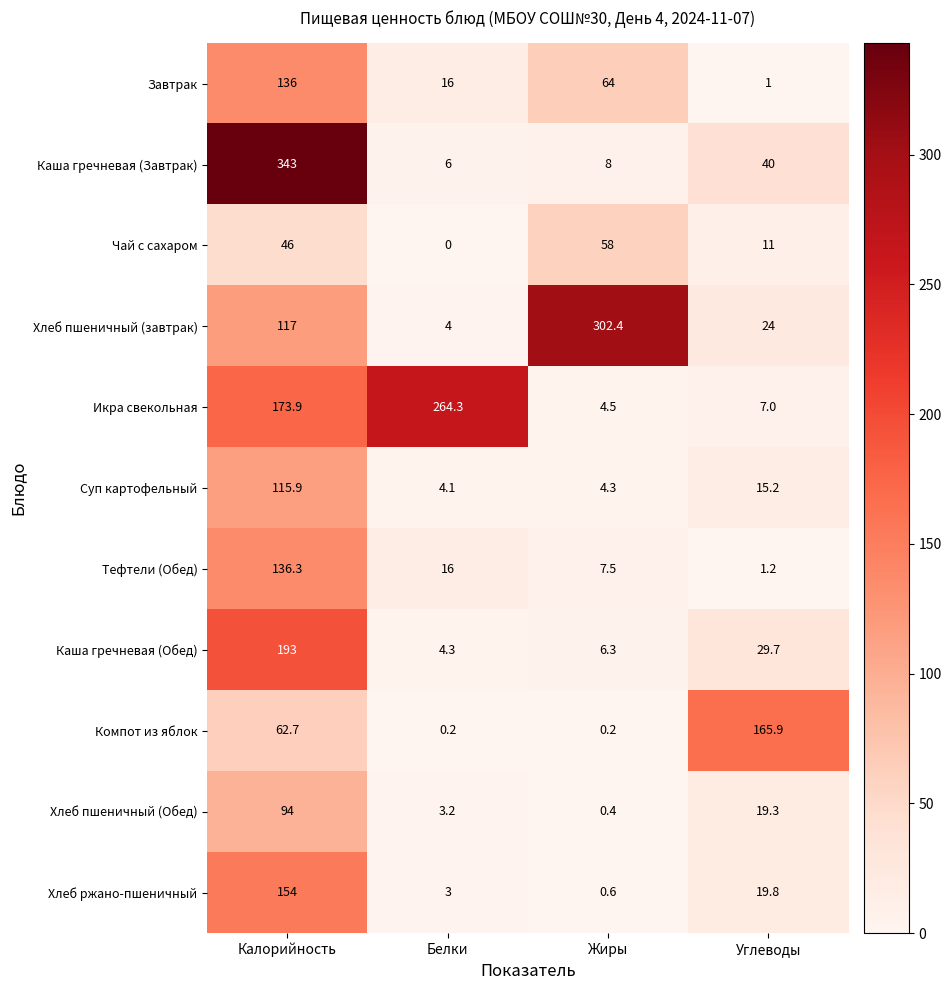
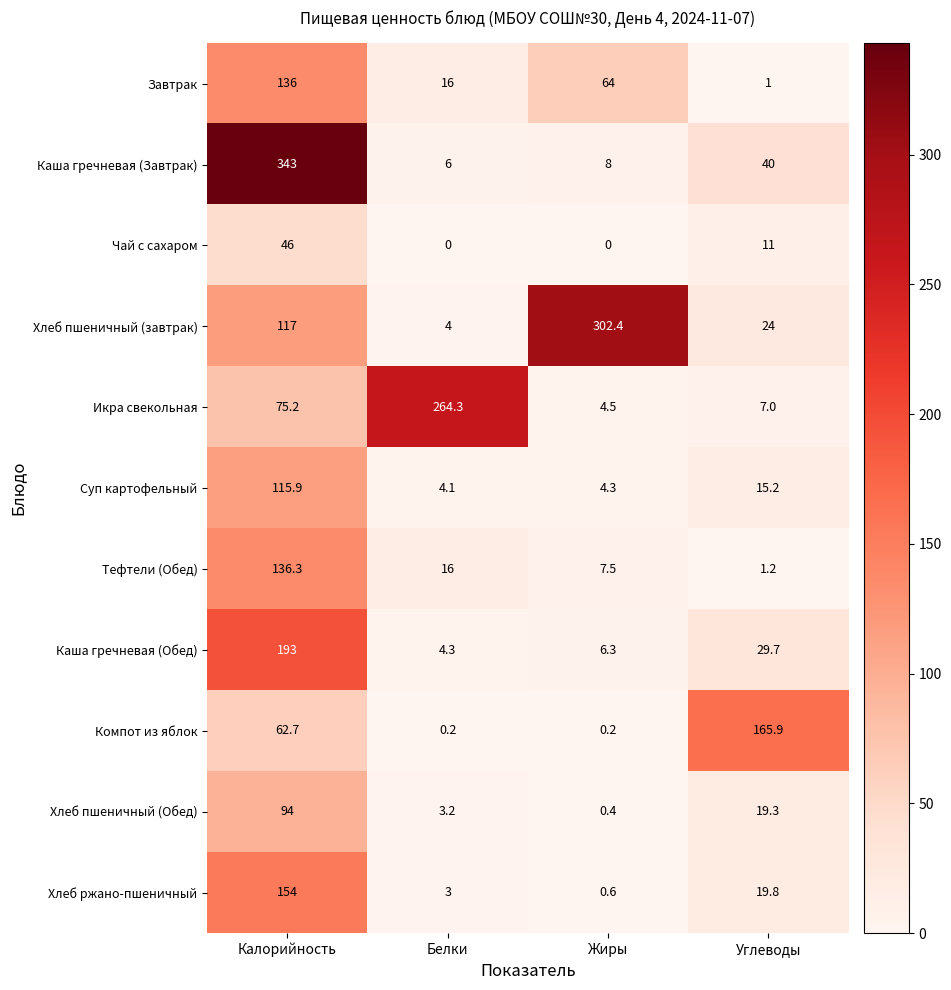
Чай с сахаром, Жиры: 58 -> 0
Икра свекольная, Калорийность: 173.9 -> 75.2
